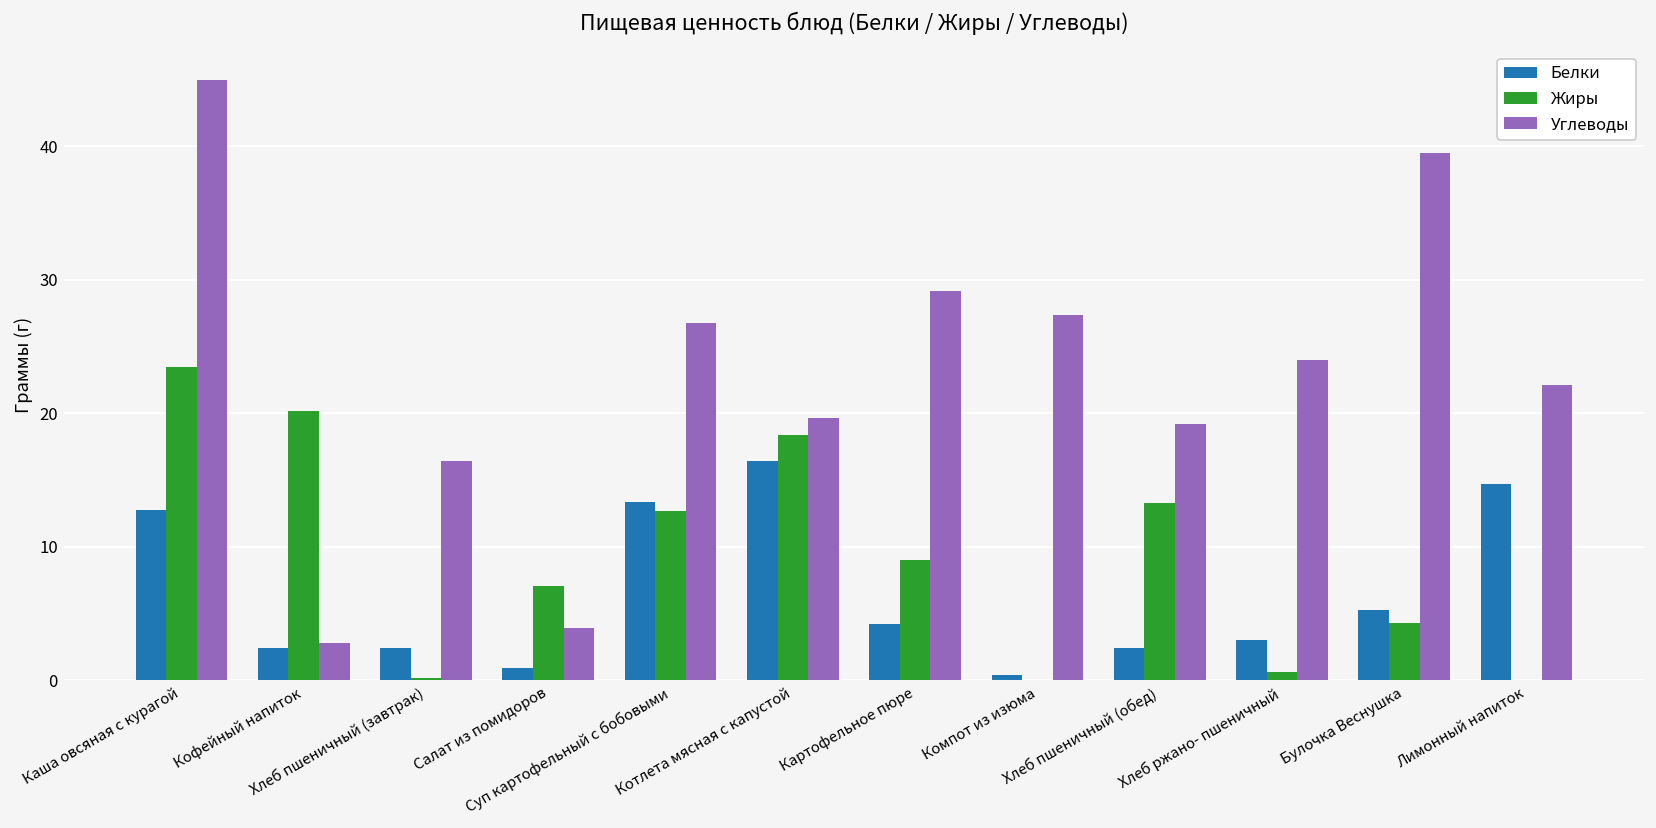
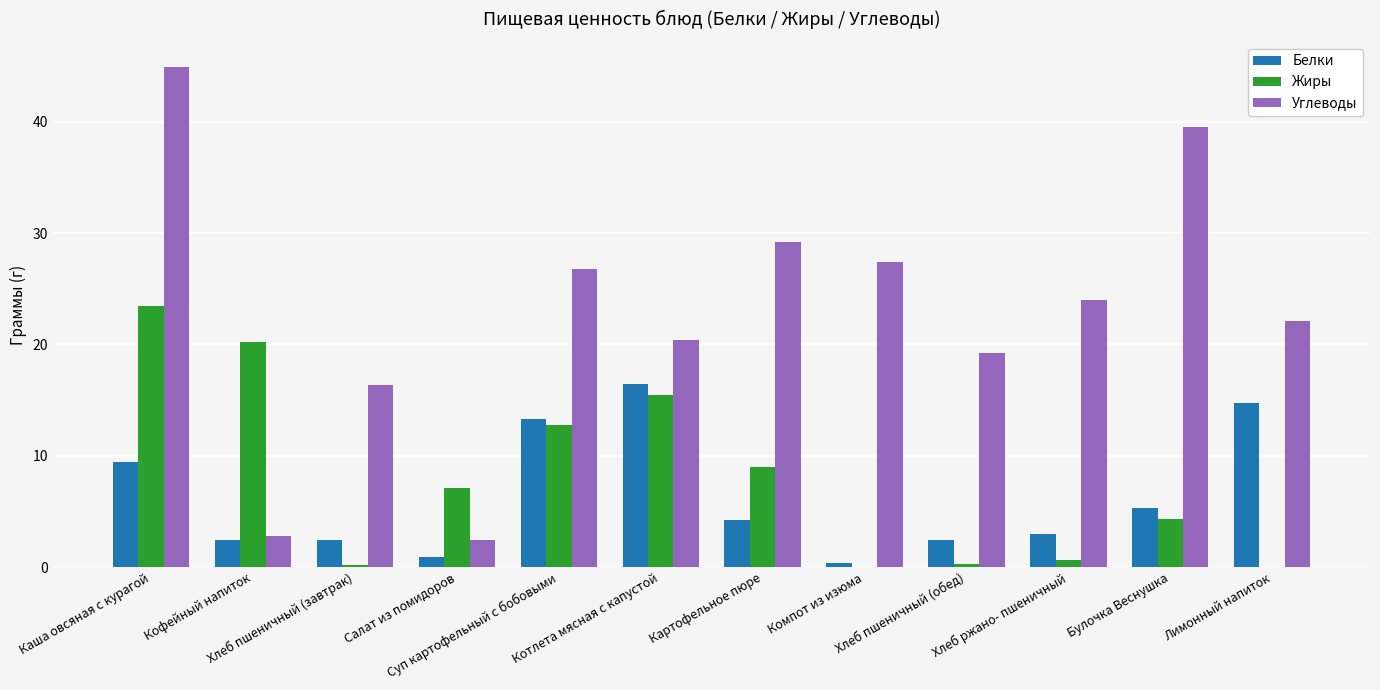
Белки, Каша овсяная с курагой: 12.7 -> 9.5
Углеводы, Салат из помидоров: 3.9 -> 2.4
Жиры, Котлета мясная с капустой: 18.4 -> 15.5
Углеводы, Котлета мясная с капустой: 19.7 -> 20.4
Жиры, Хлеб пшеничный (обед): 13.3 -> 0.2
